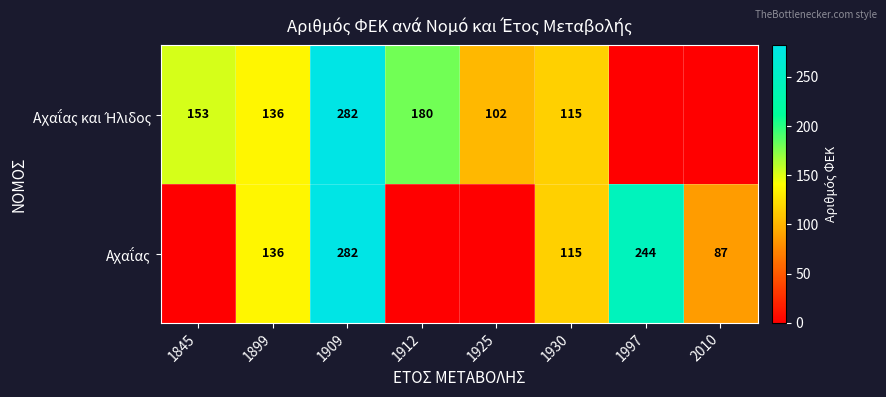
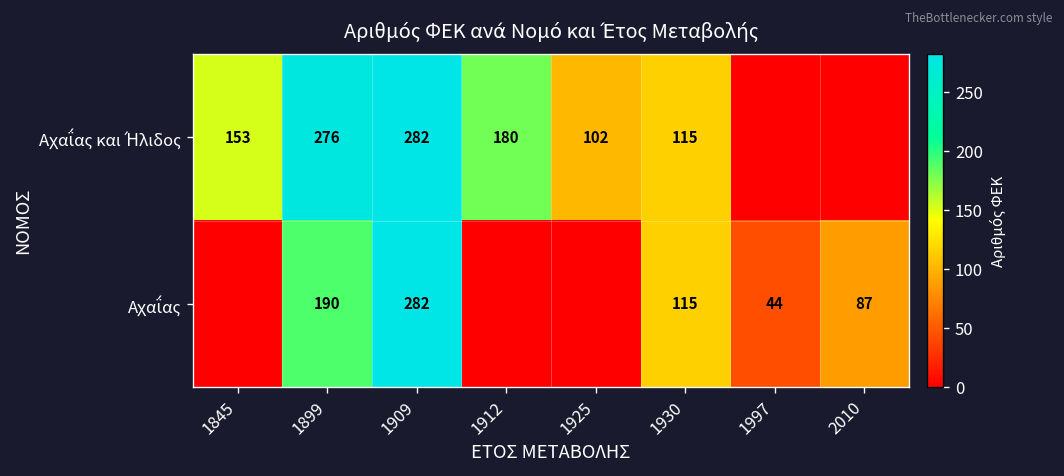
Αχαΐας και Ήλιδος, 1899: 136 -> 276
Αχαΐας, 1899: 136 -> 190
Αχαΐας, 1997: 244 -> 44
